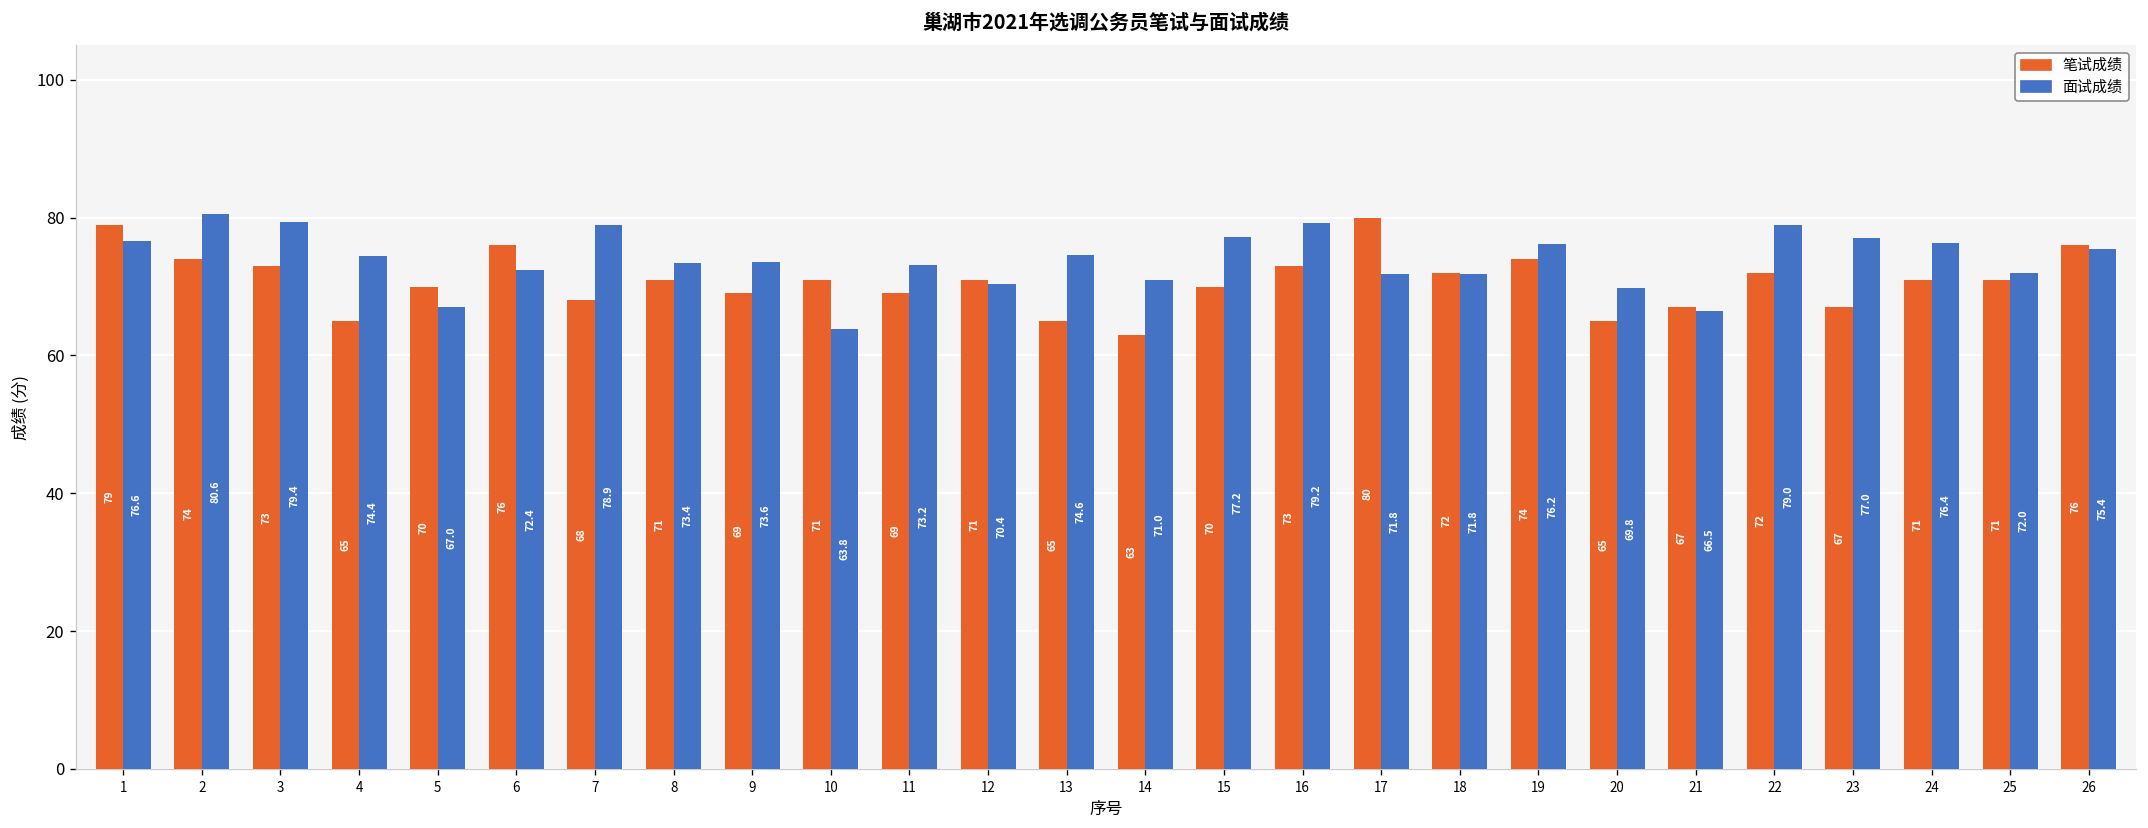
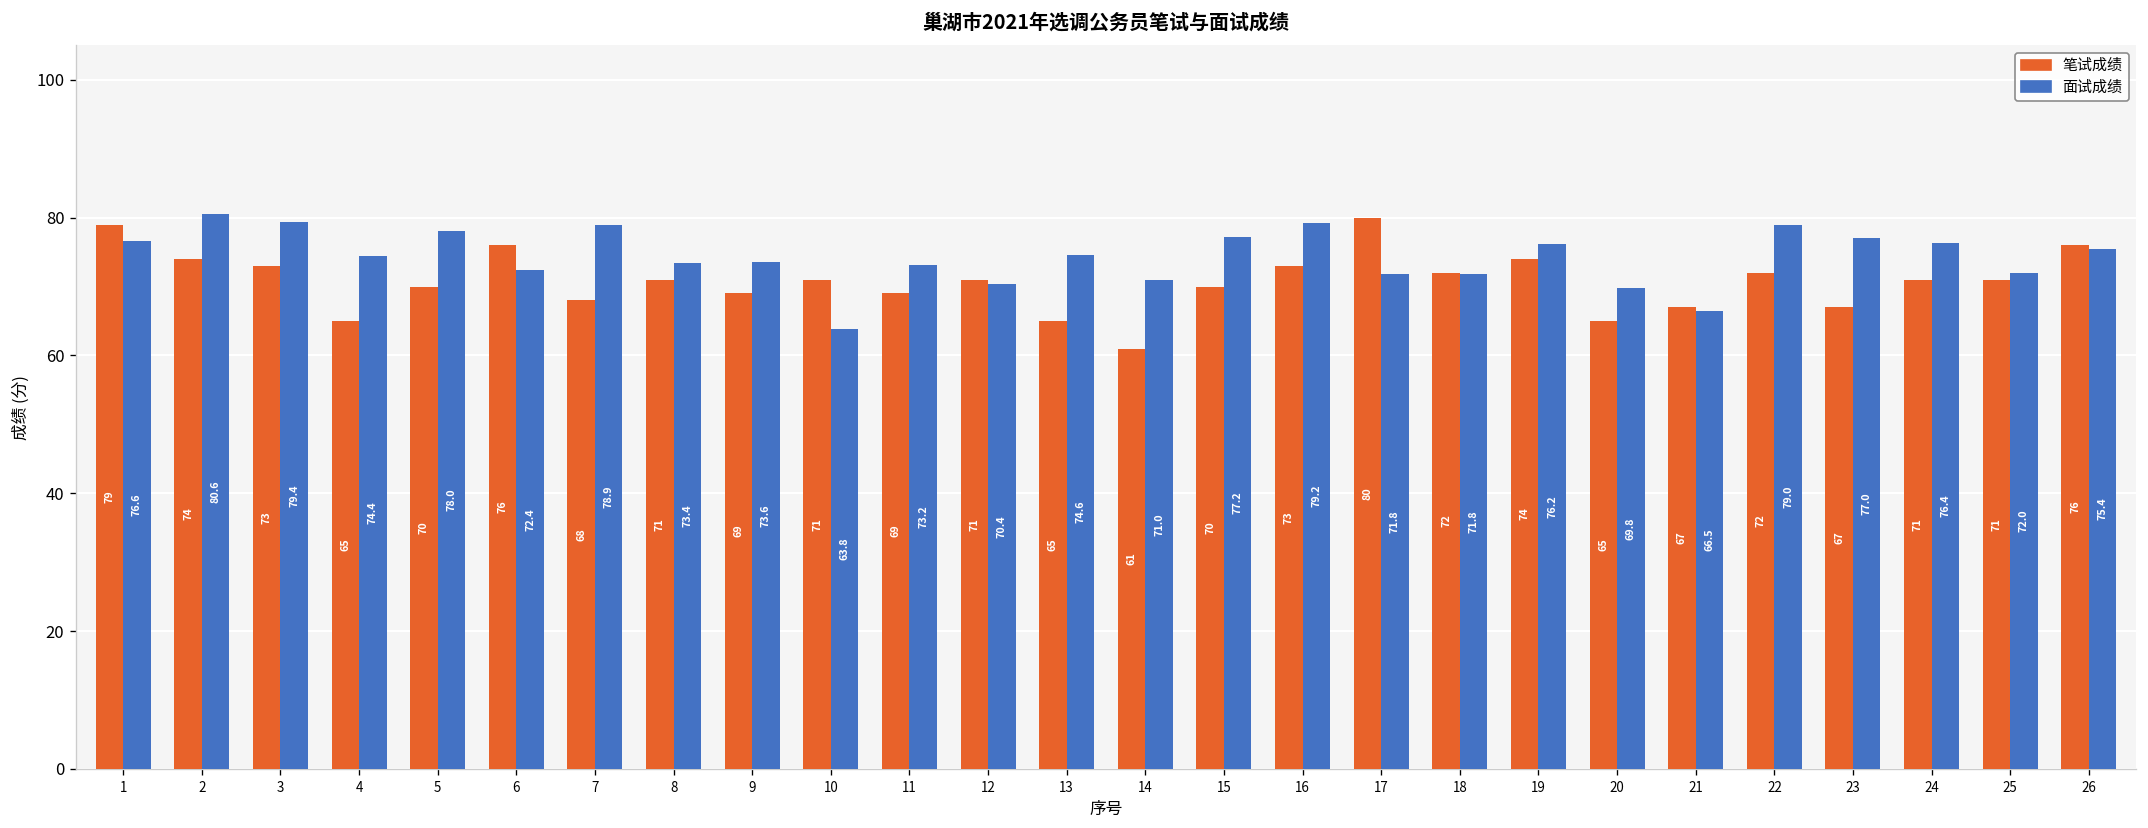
面试成绩, 5: 67.0 -> 78.0
笔试成绩, 14: 63 -> 61
